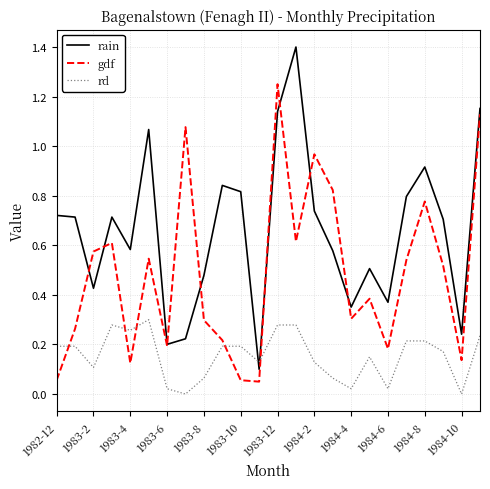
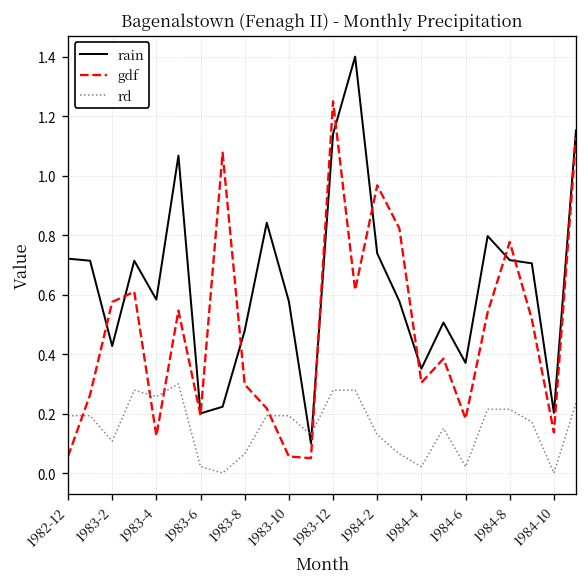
rain, 1983-10: 0.82 -> 0.58
rain, 1984-8: 0.92 -> 0.72
rain, 1984-10: 0.24 -> 0.20
